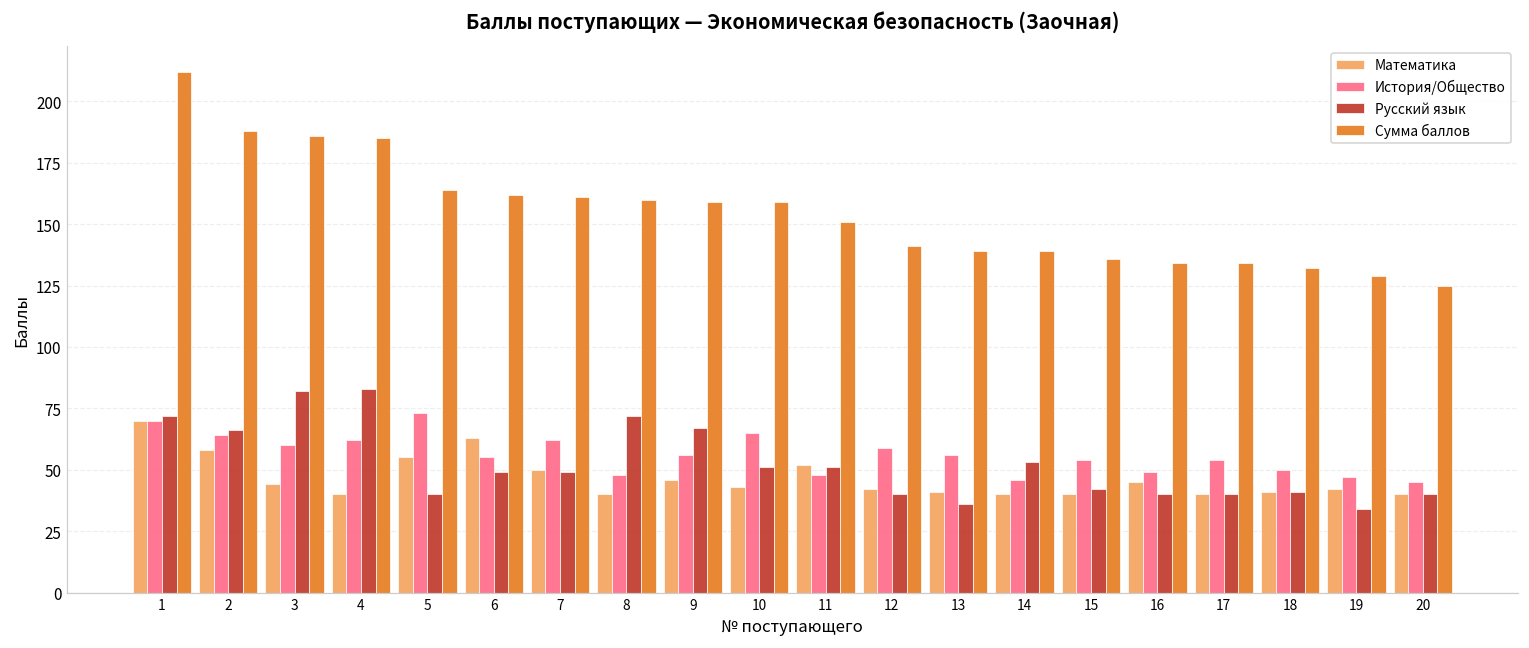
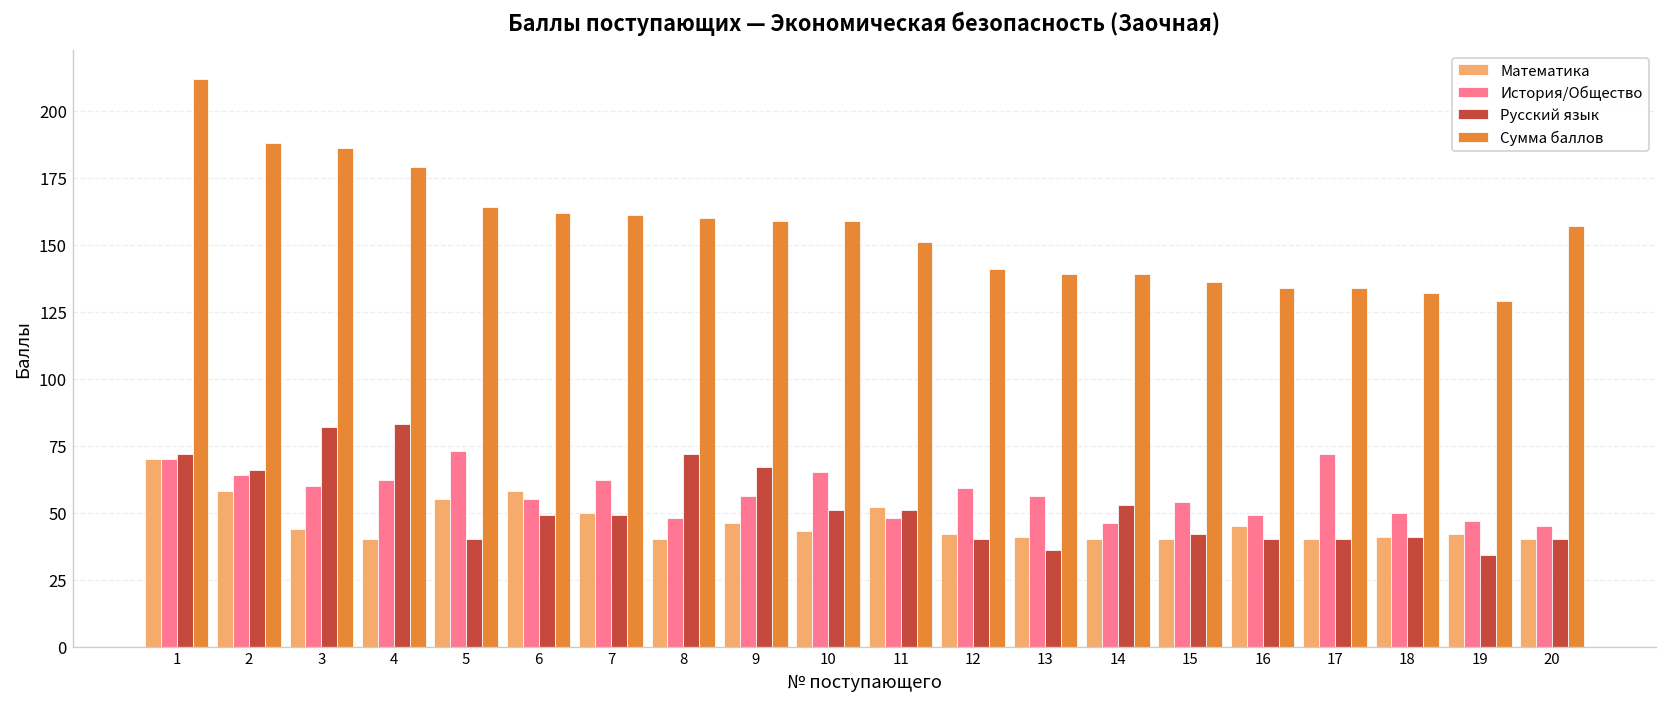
Сумма баллов, 4: 185 -> 179
Математика, 6: 63 -> 58
История/Общество, 17: 54 -> 72
Сумма баллов, 20: 125 -> 157
